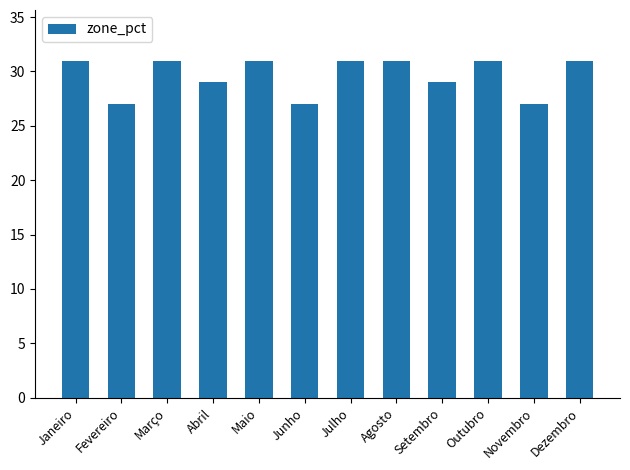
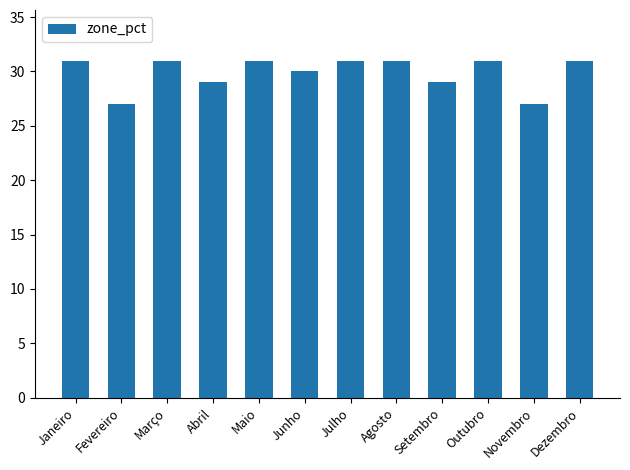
Junho: 27 -> 30
